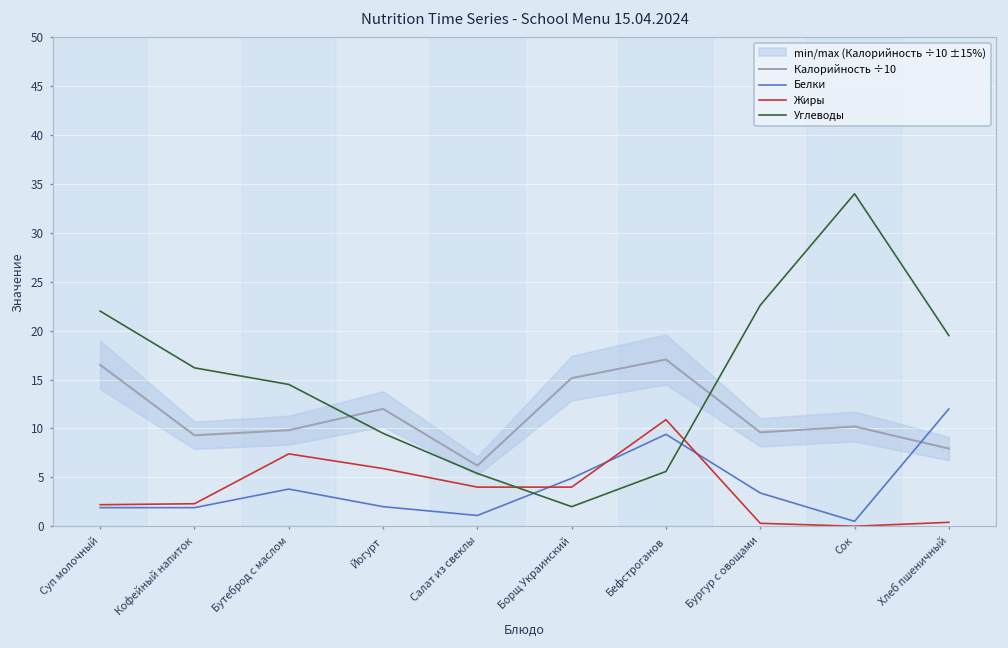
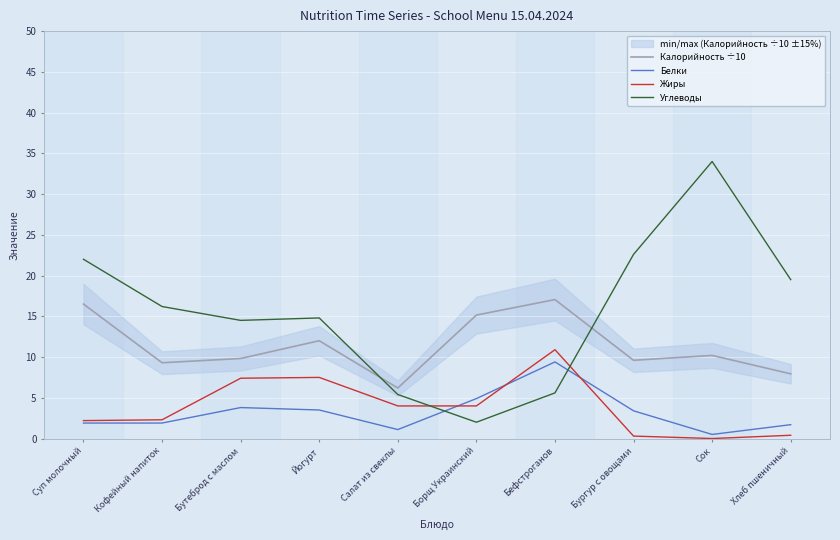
Белки, Йогурт: 2 -> 4
Жиры, Йогурт: 6 -> 8
Углеводы, Йогурт: 10 -> 15
Белки, Хлеб пшеничный: 12 -> 2
